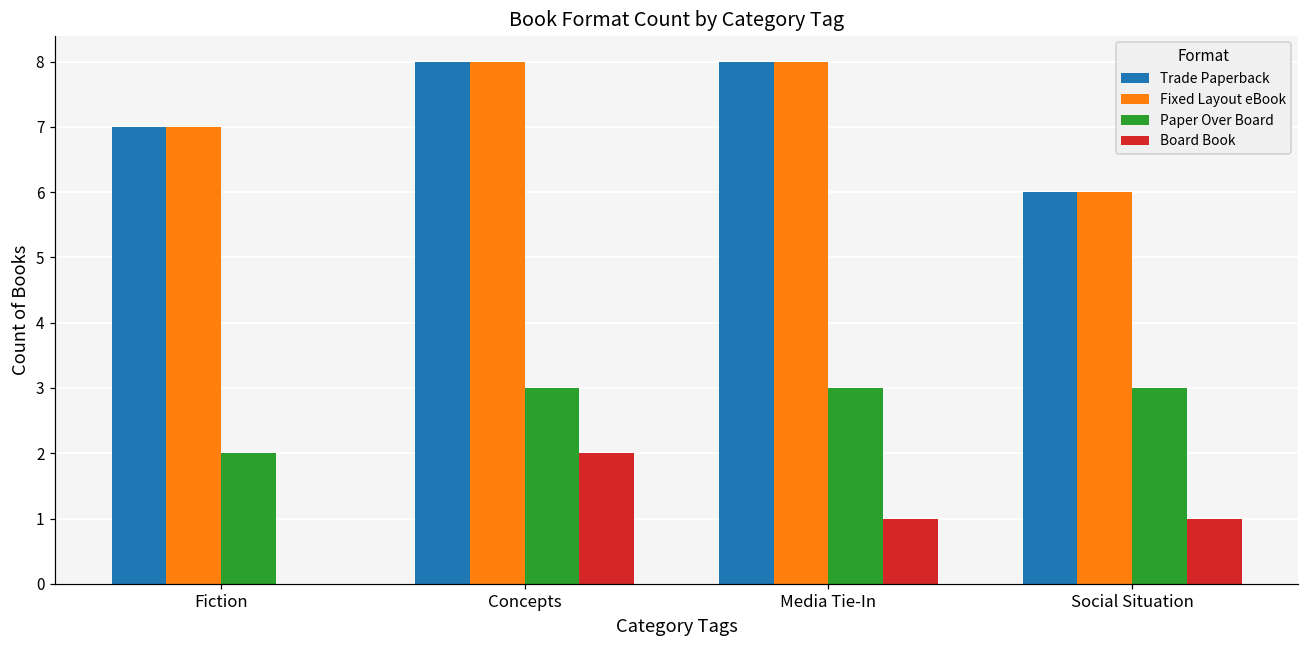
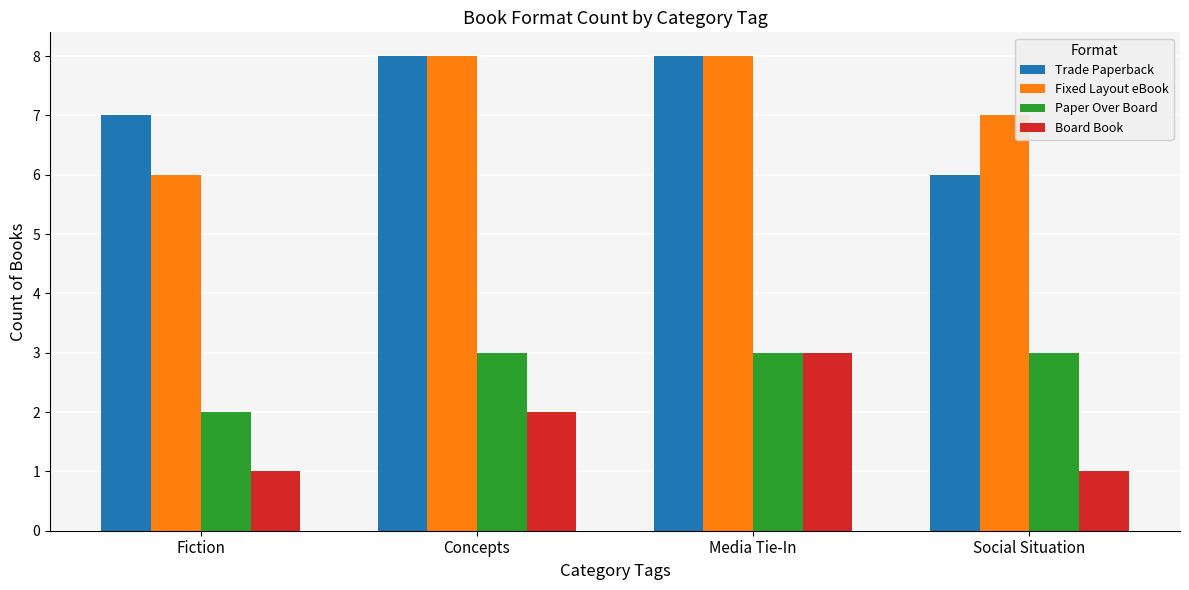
Fixed Layout eBook, Fiction: 7 -> 6
Board Book, Fiction: 0 -> 1
Board Book, Media Tie-In: 1 -> 3
Fixed Layout eBook, Social Situation: 6 -> 7
